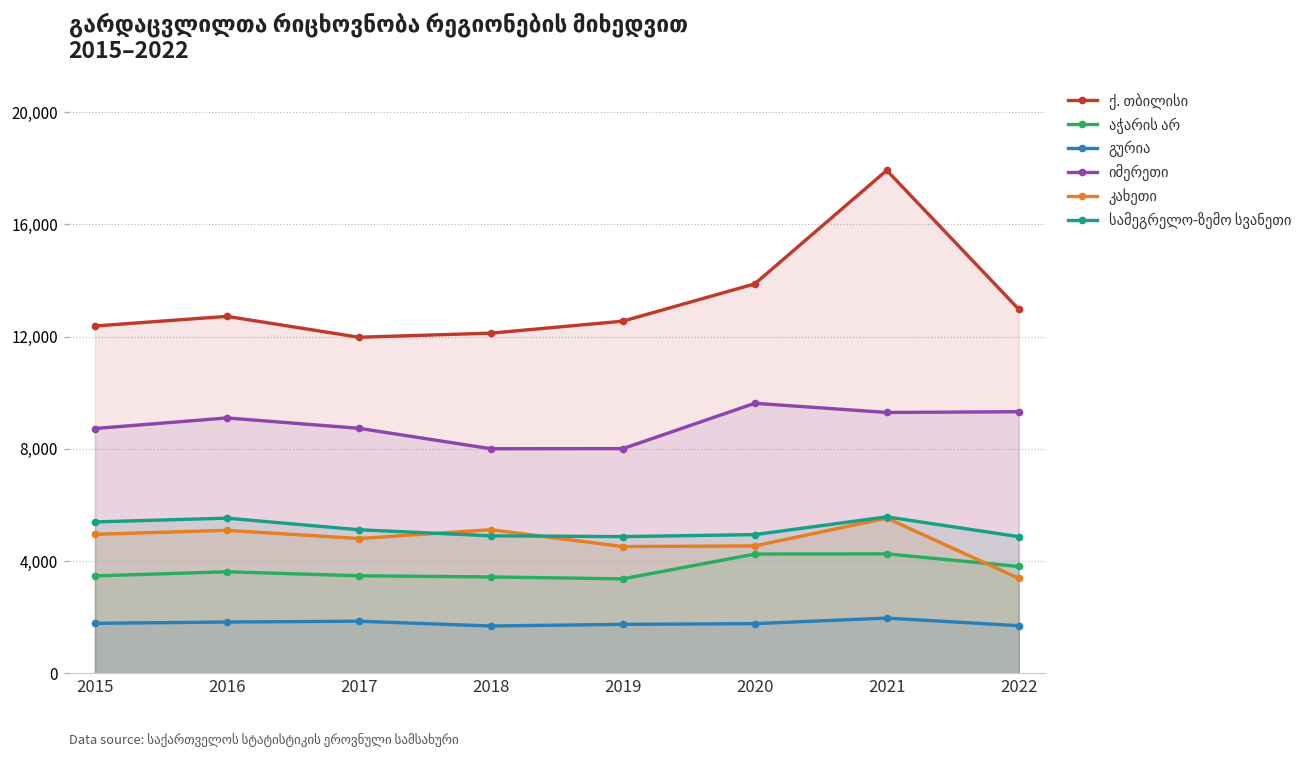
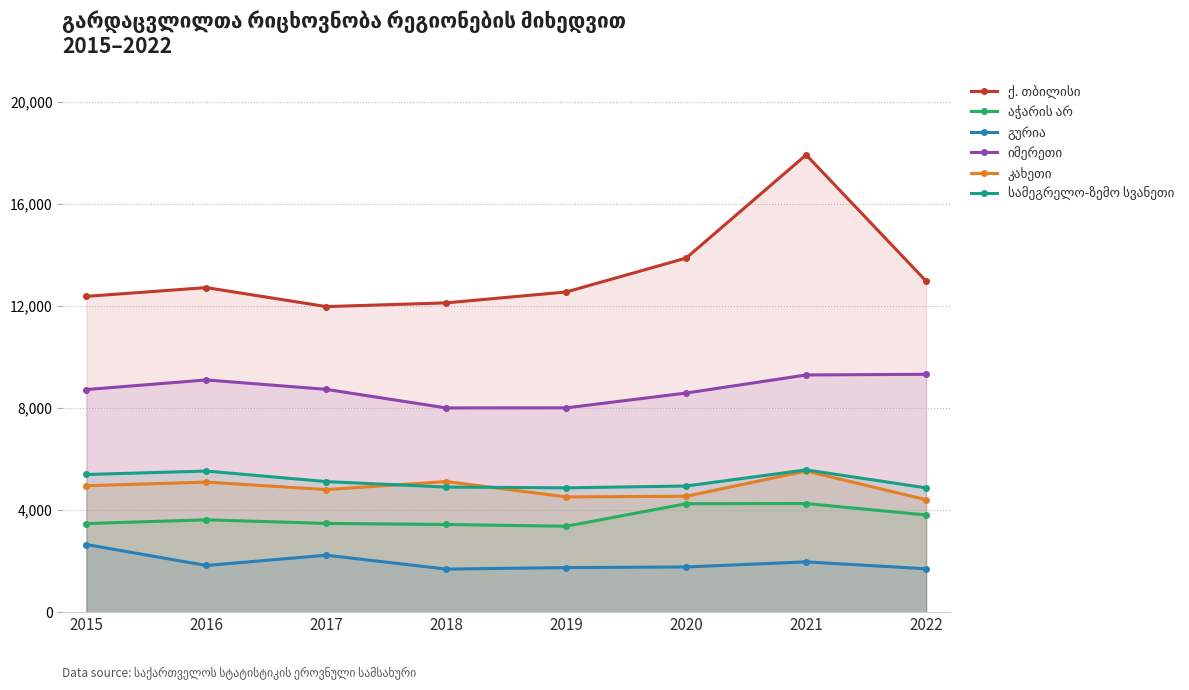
გურია, 2015: 1,800 -> 2,700
გურია, 2017: 1,900 -> 2,200
იმერეთი, 2020: 9,600 -> 8,600
კახეთი, 2022: 3,400 -> 4,400
